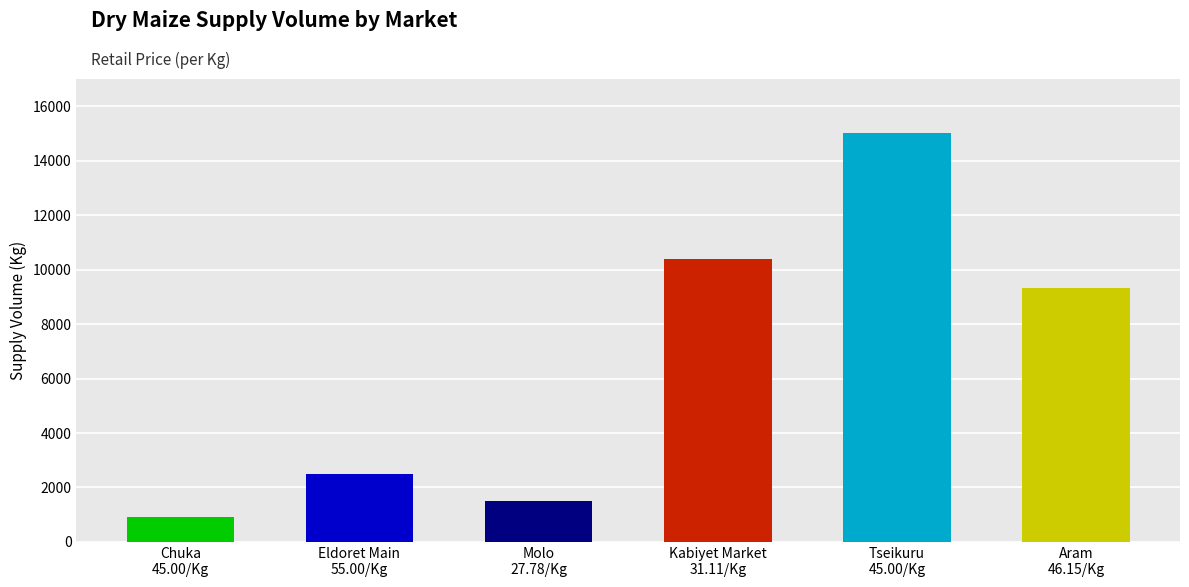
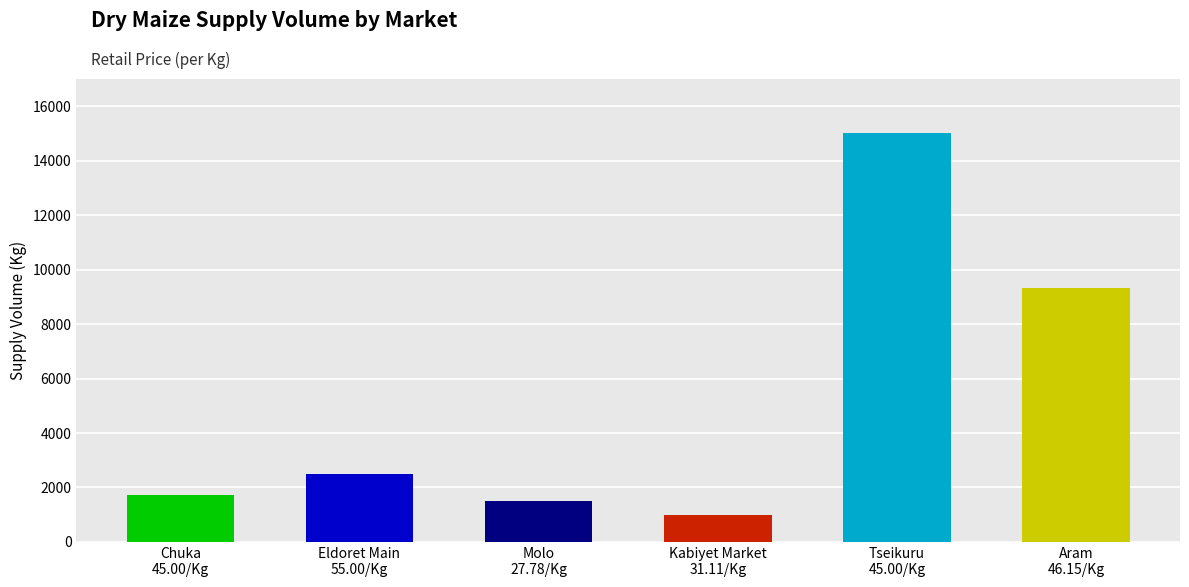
Chuka 45.00/Kg: 900 -> 1700
Kabiyet Market 31.11/Kg: 10400 -> 1000
